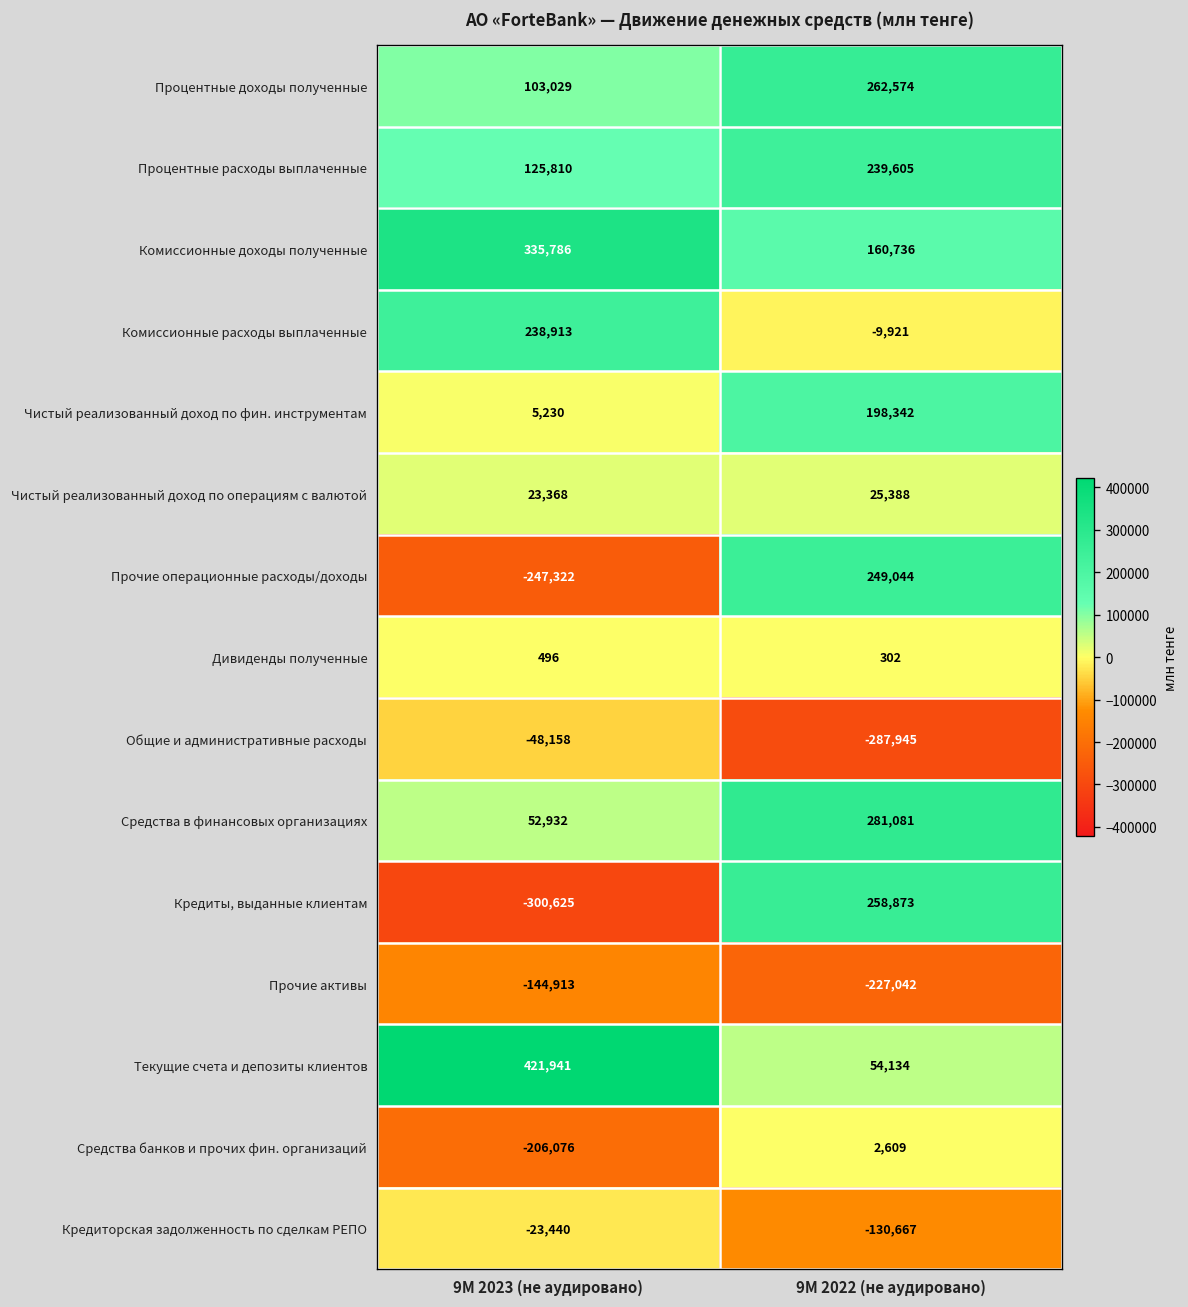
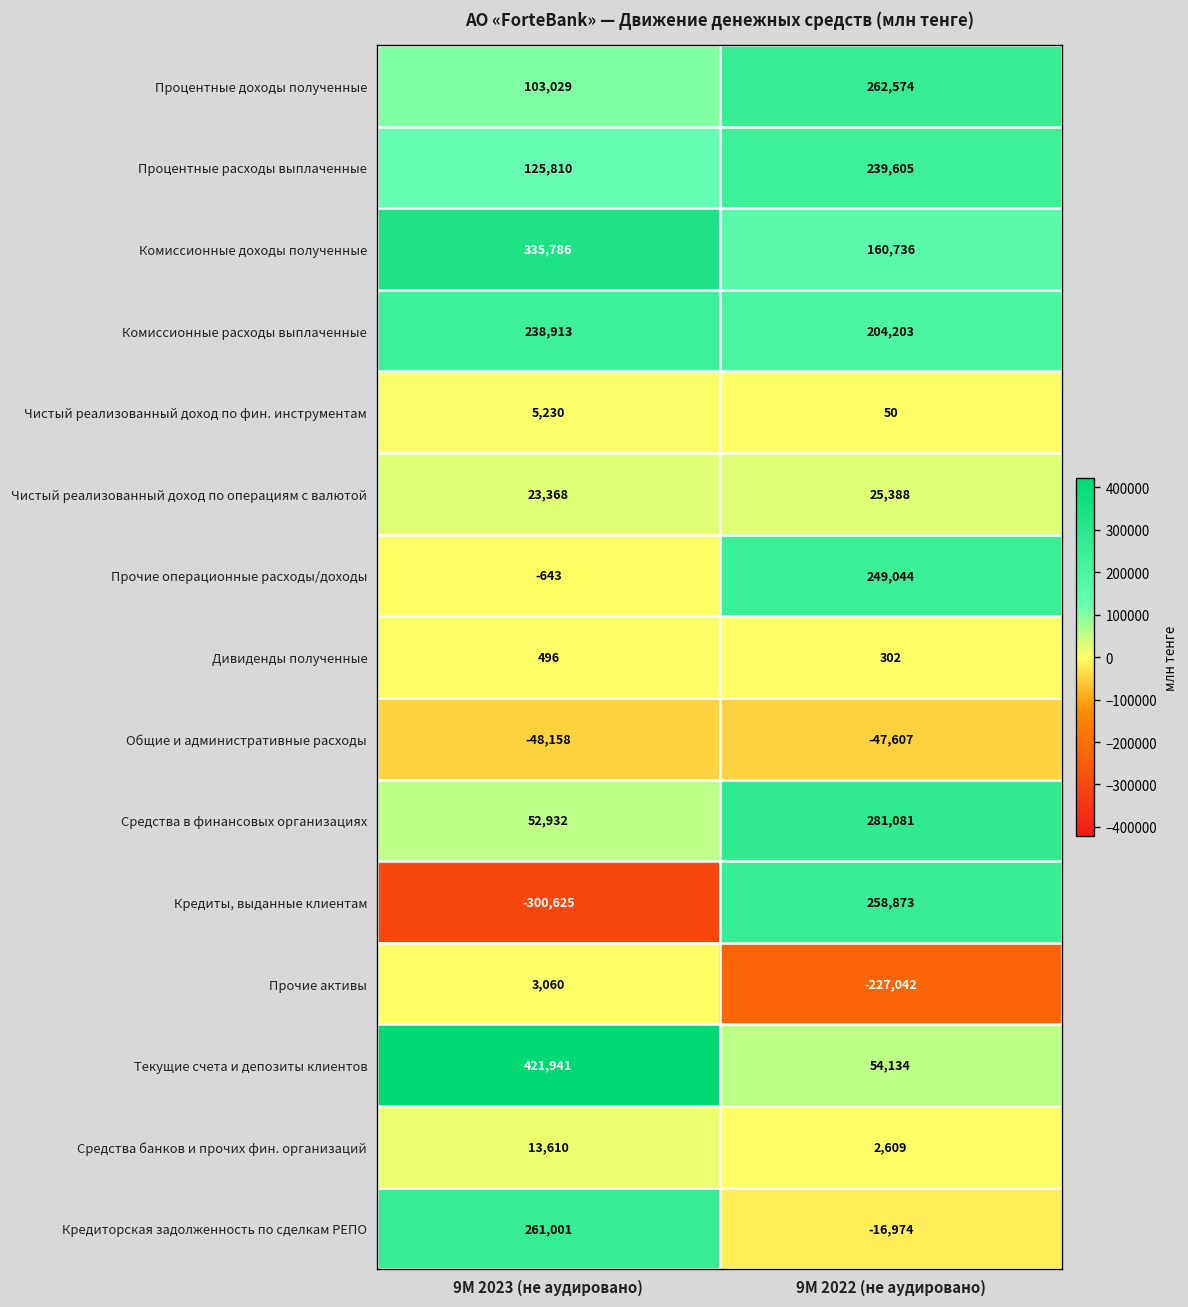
Комиссионные расходы выплаченные, 9M 2022 (не аудировано): -9,921 -> 204,203
Чистый реализованный доход по фин. инструментам, 9M 2022 (не аудировано): 198,342 -> 50
Прочие операционные расходы/доходы, 9M 2023 (не аудировано): -247,322 -> -643
Общие и административные расходы, 9M 2022 (не аудировано): -287,945 -> -47,607
Прочие активы, 9M 2023 (не аудировано): -144,913 -> 3,060
Средства банков и прочих фин. организаций, 9M 2023 (не аудировано): -206,076 -> 13,610
Кредиторская задолженность по сделкам РЕПО, 9M 2023 (не аудировано): -23,440 -> 261,001
Кредиторская задолженность по сделкам РЕПО, 9M 2022 (не аудировано): -130,667 -> -16,974
